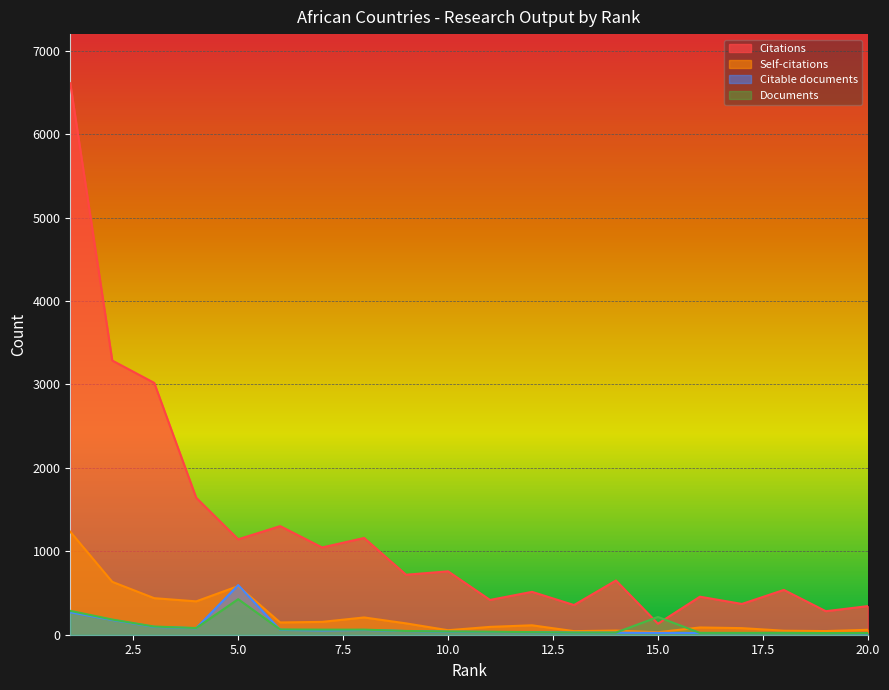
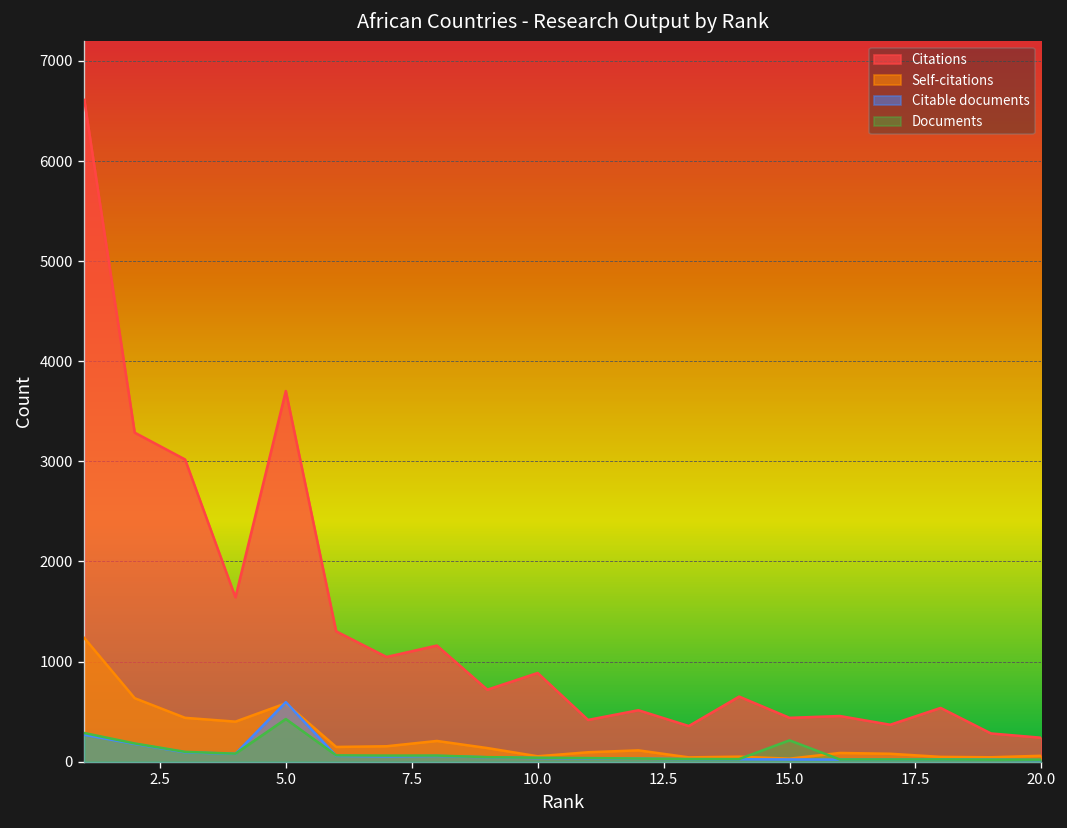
Citations, 5.0: 1100 -> 3700
Citations, 10.0: 800 -> 900
Citations, 15.0: 100 -> 400
Citations, 20.0: 300 -> 200
